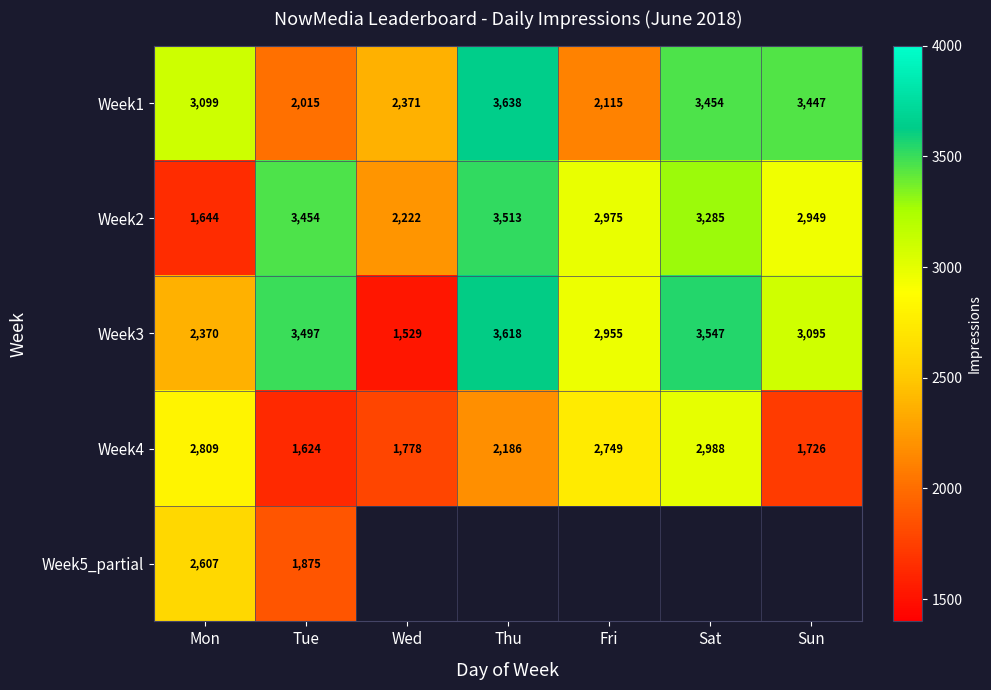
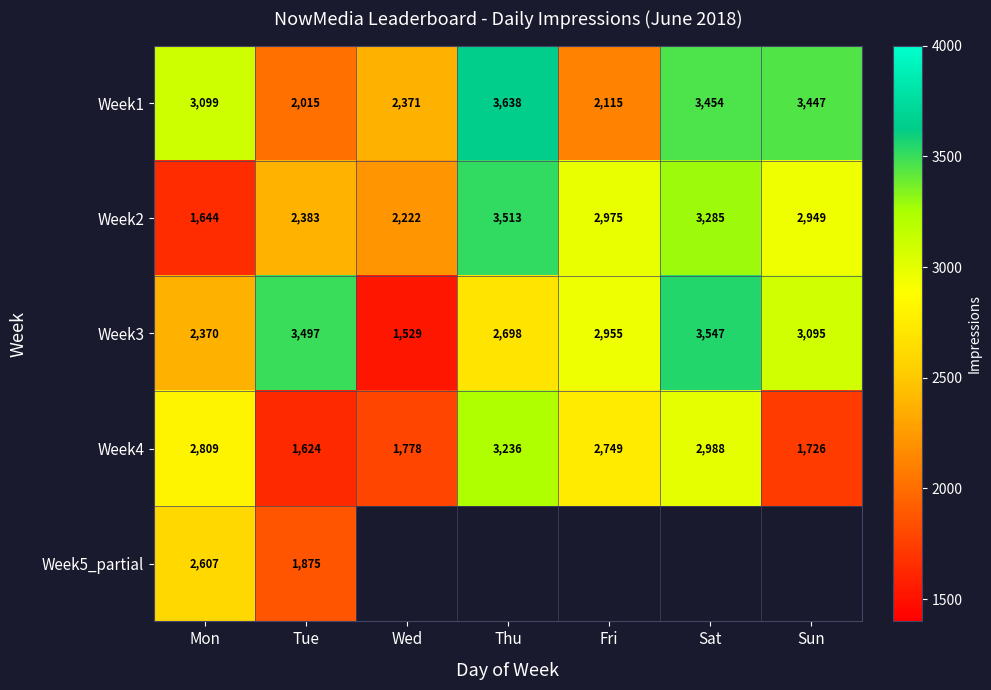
Week2, Tue: 3,454 -> 2,383
Week3, Thu: 3,618 -> 2,698
Week4, Thu: 2,186 -> 3,236
